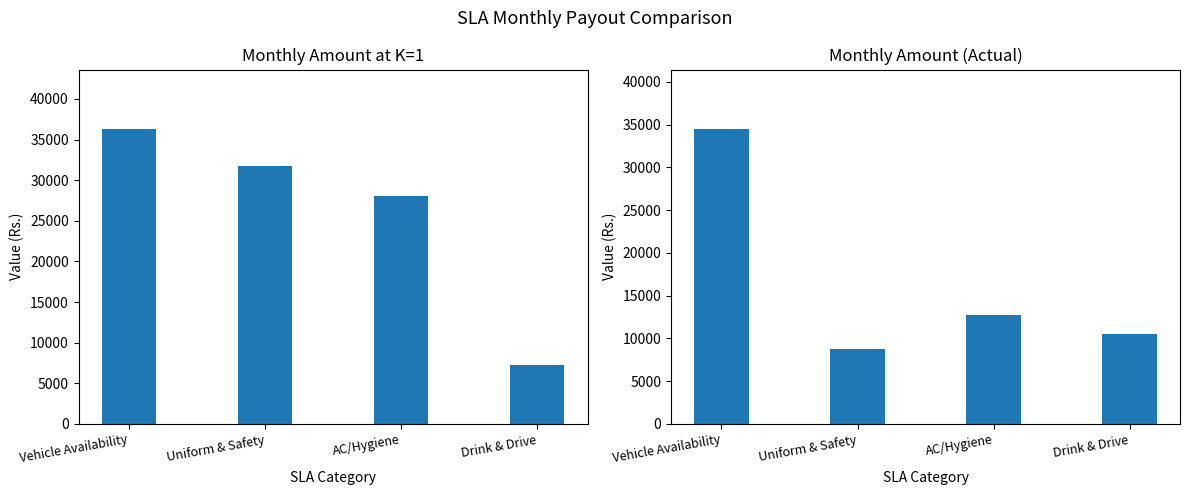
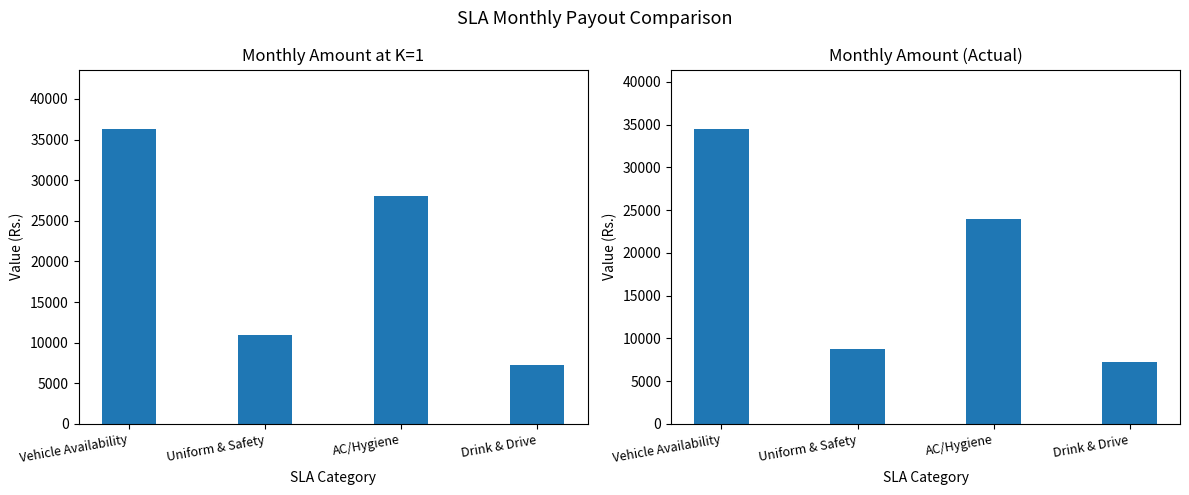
Monthly Amount at K=1, Uniform & Safety: 32000 -> 11000
Monthly Amount (Actual), AC/Hygiene: 13000 -> 24000
Monthly Amount (Actual), Drink & Drive: 11000 -> 7000
